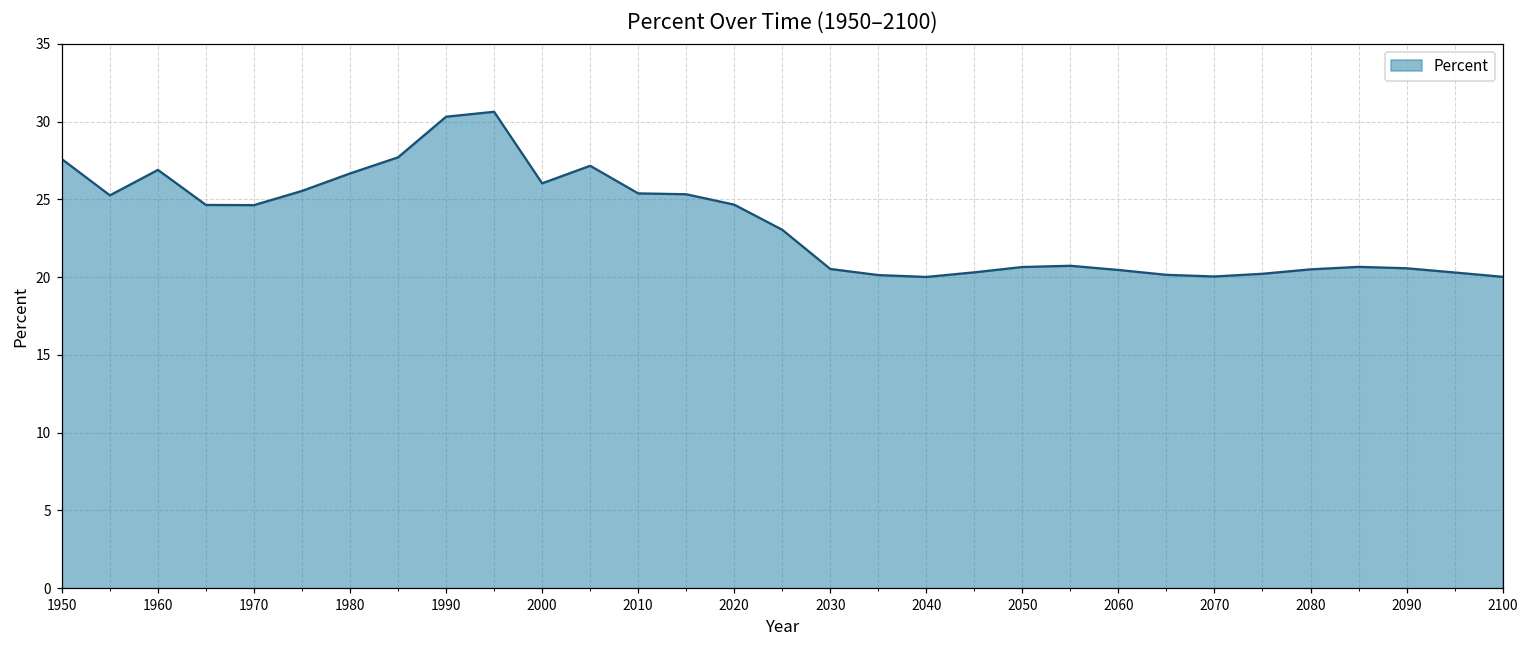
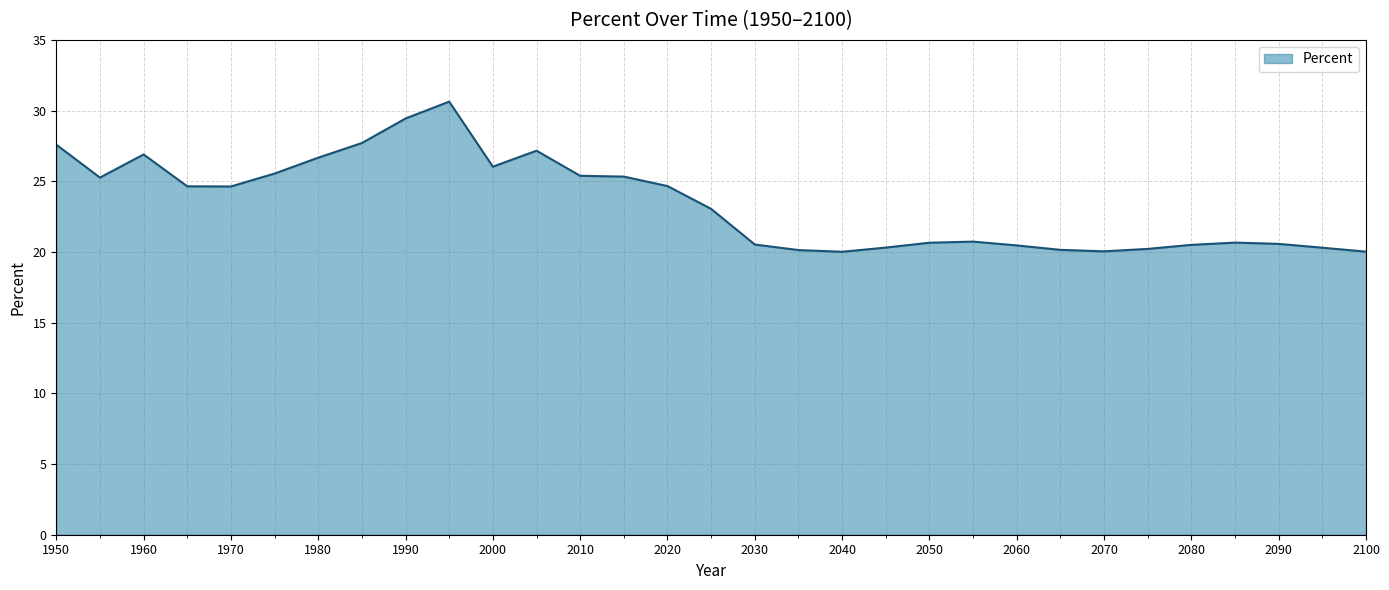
1990: 30.3 -> 29.4
